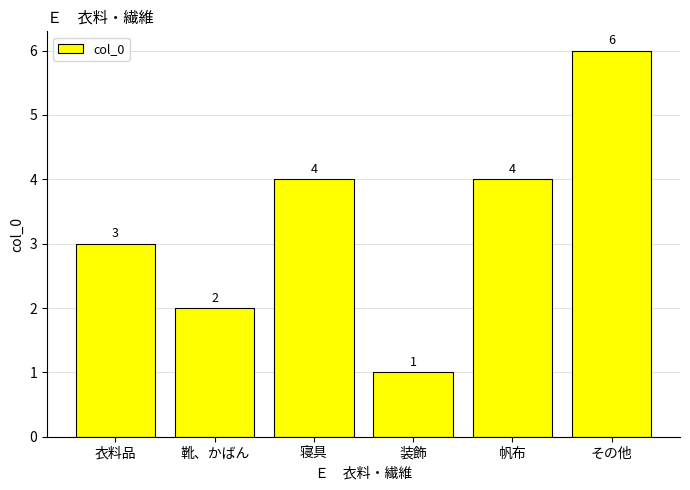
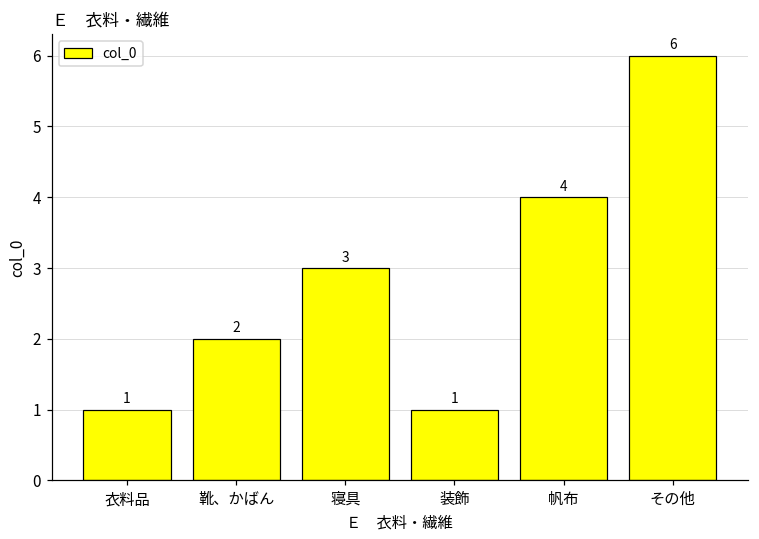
衣料品: 3 -> 1
寝具: 4 -> 3
